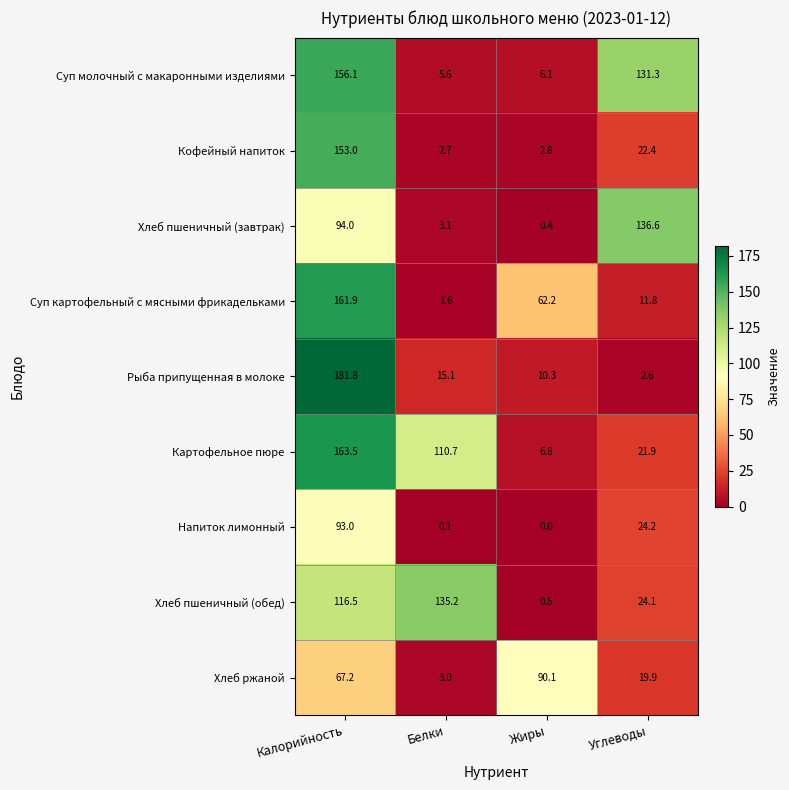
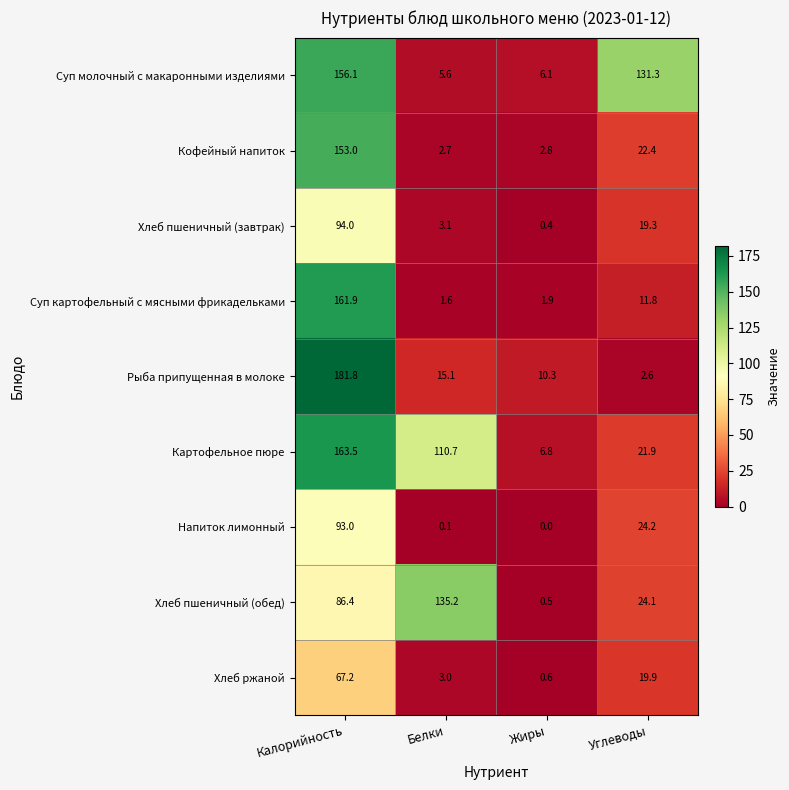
Хлеб пшеничный (завтрак), Углеводы: 136.6 -> 19.3
Суп картофельный с мясными фрикадельками, Жиры: 62.2 -> 1.9
Хлеб пшеничный (обед), Калорийность: 116.5 -> 86.4
Хлеб ржаной, Жиры: 90.1 -> 0.6
